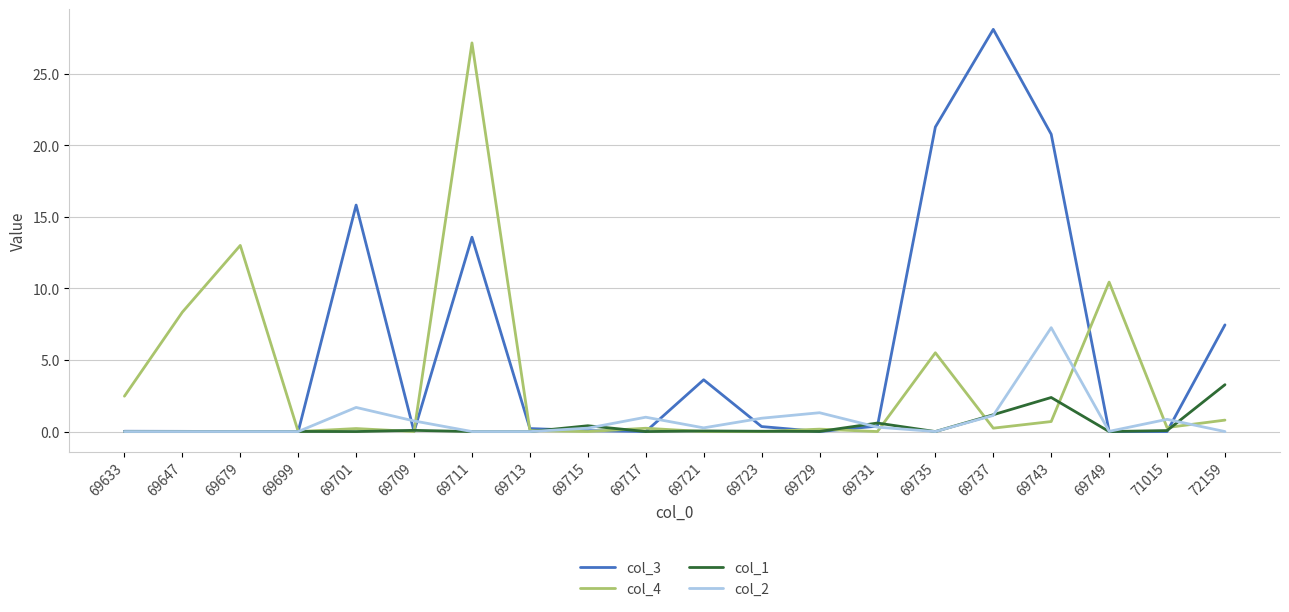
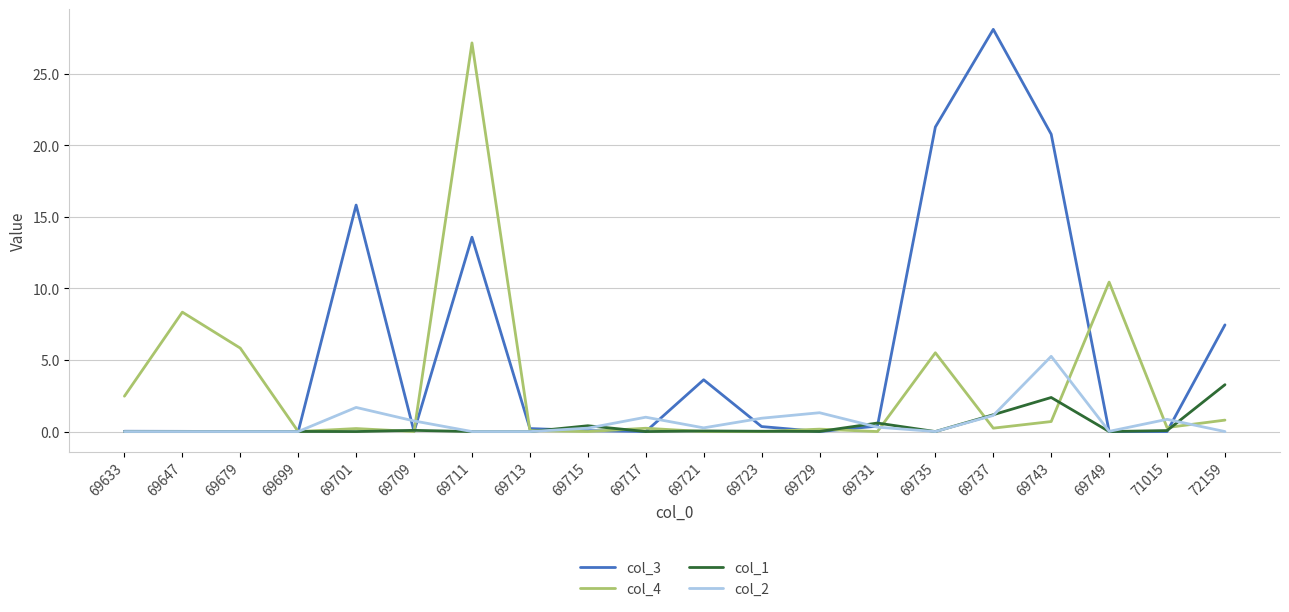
col_4, 69679: 13.0 -> 5.8
col_2, 69743: 7.3 -> 5.3
